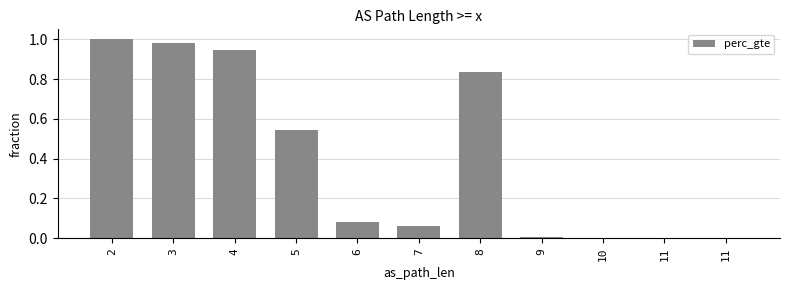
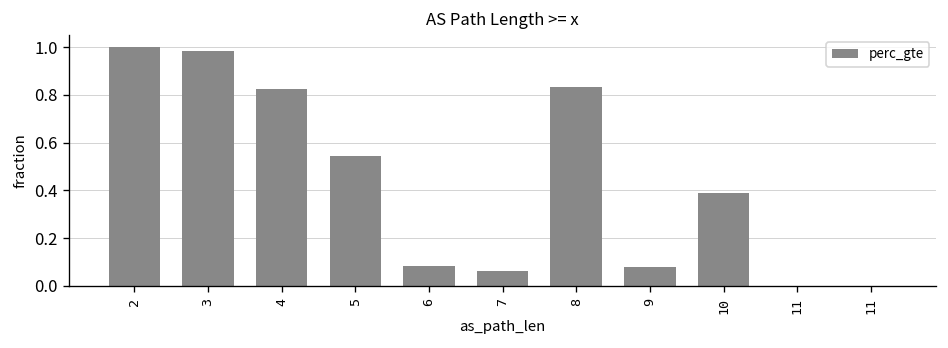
4: 0.95 -> 0.82
9: 0.00 -> 0.08
10: 0.00 -> 0.39
